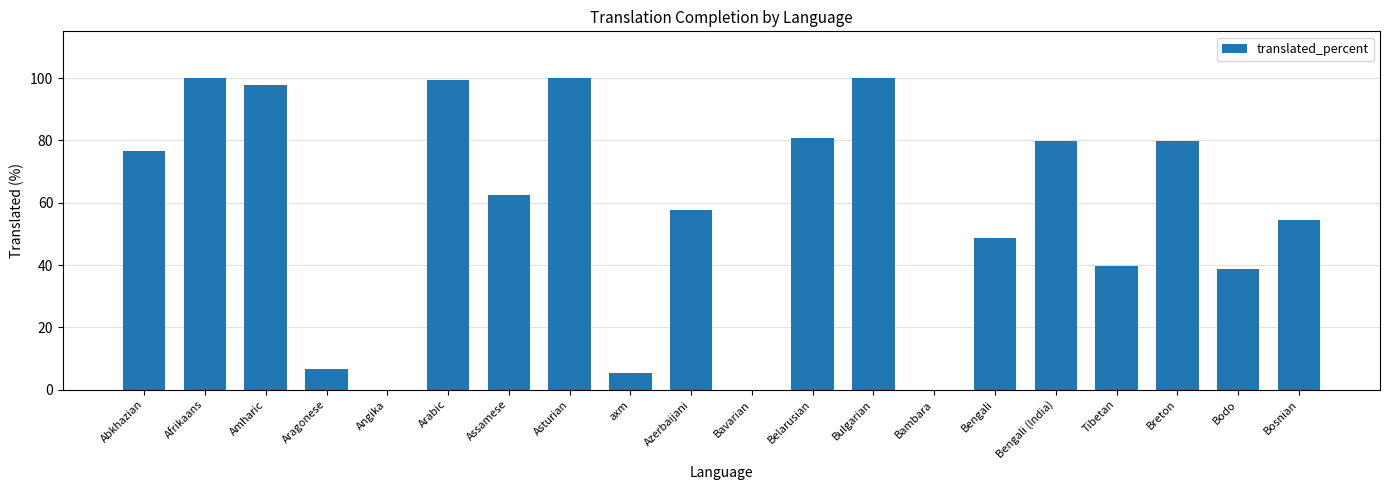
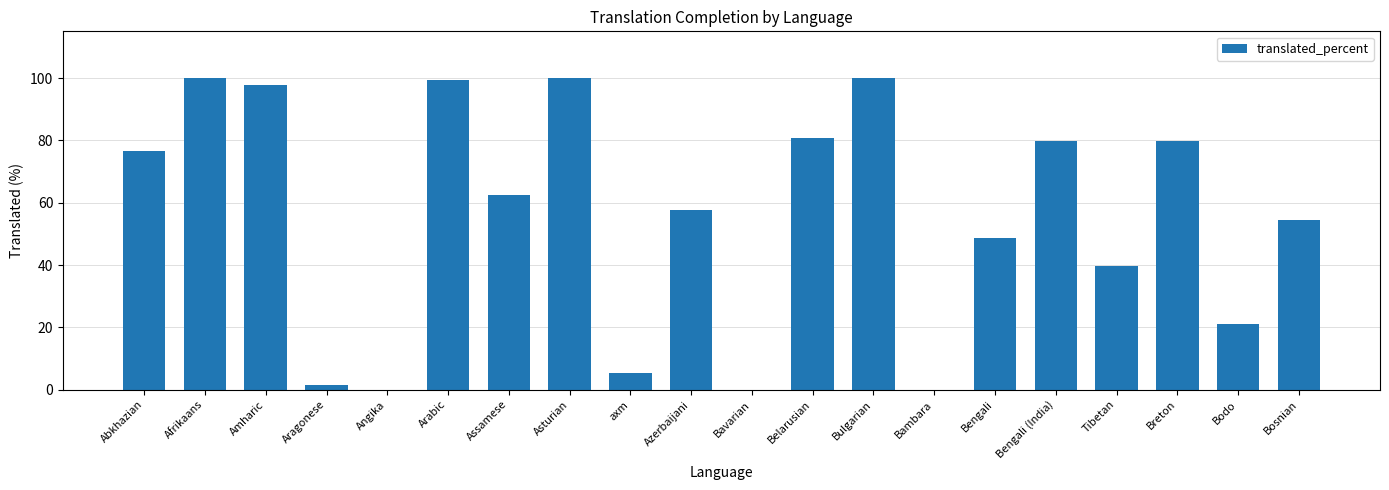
Aragonese: 7 -> 2
Bodo: 39 -> 21
